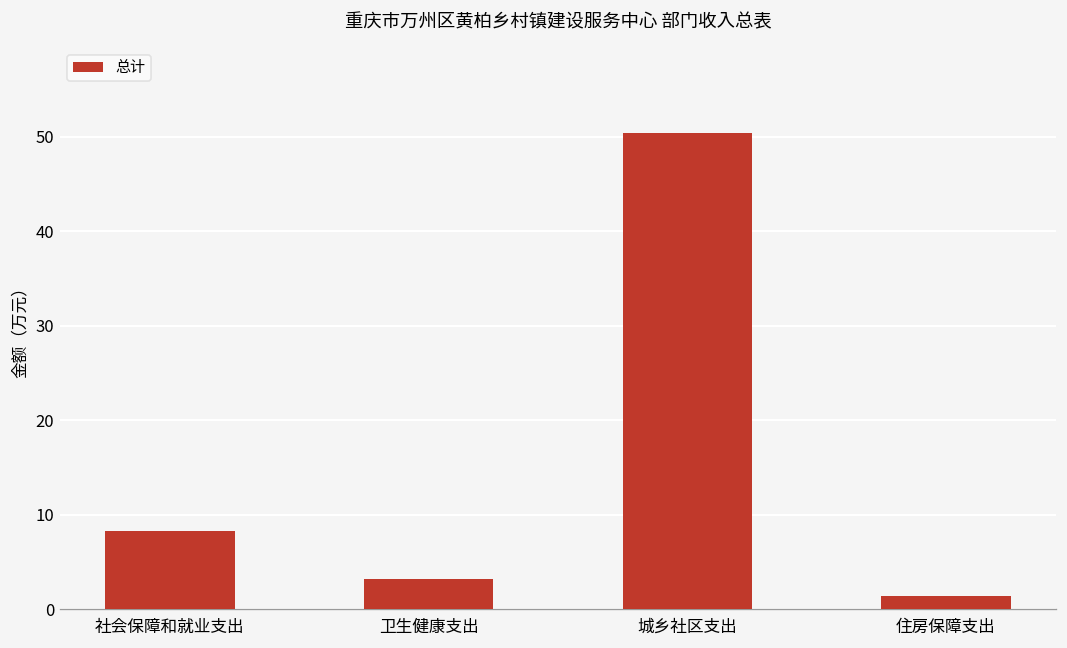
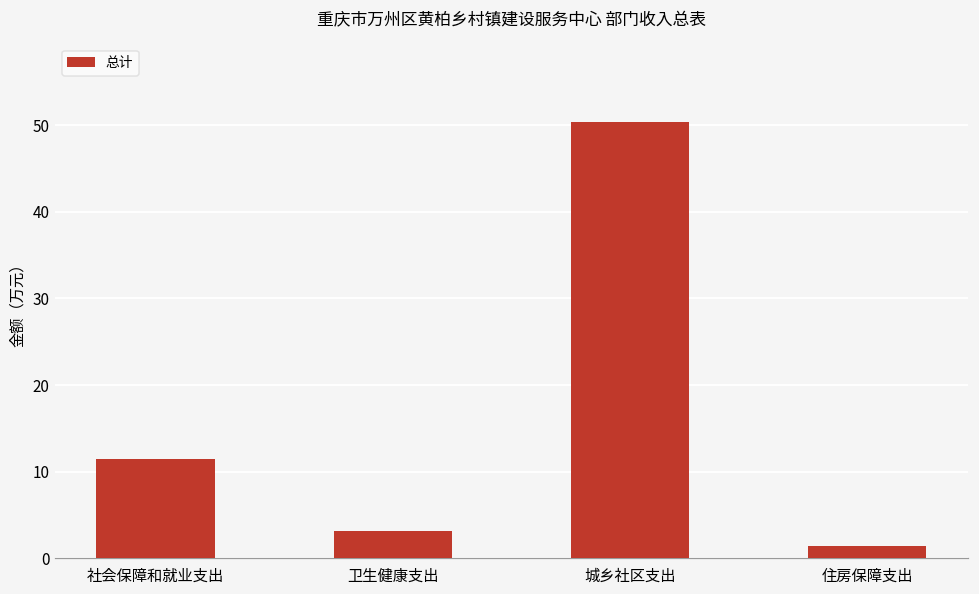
社会保障和就业支出: 8 -> 11
